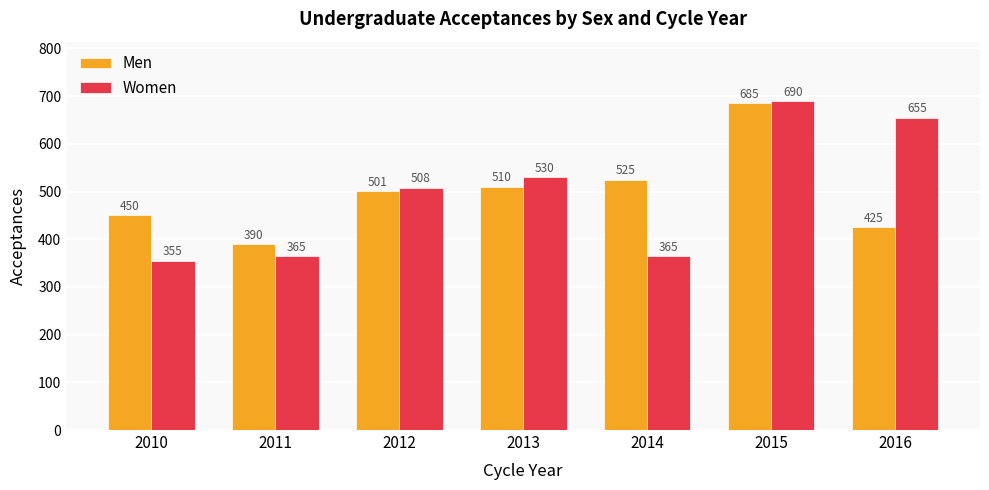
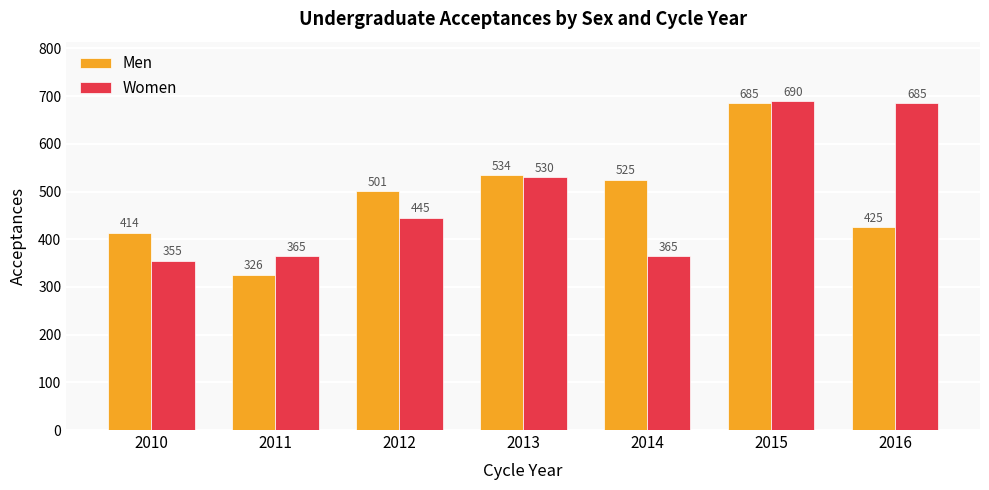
Men, 2010: 450 -> 414
Men, 2011: 390 -> 326
Women, 2012: 508 -> 445
Men, 2013: 510 -> 534
Women, 2016: 655 -> 685
